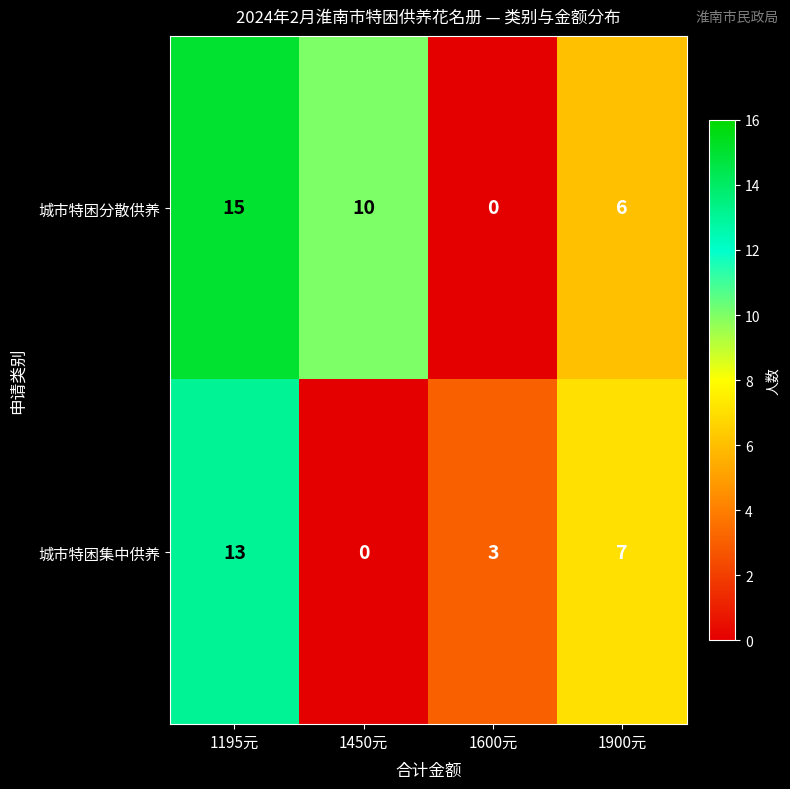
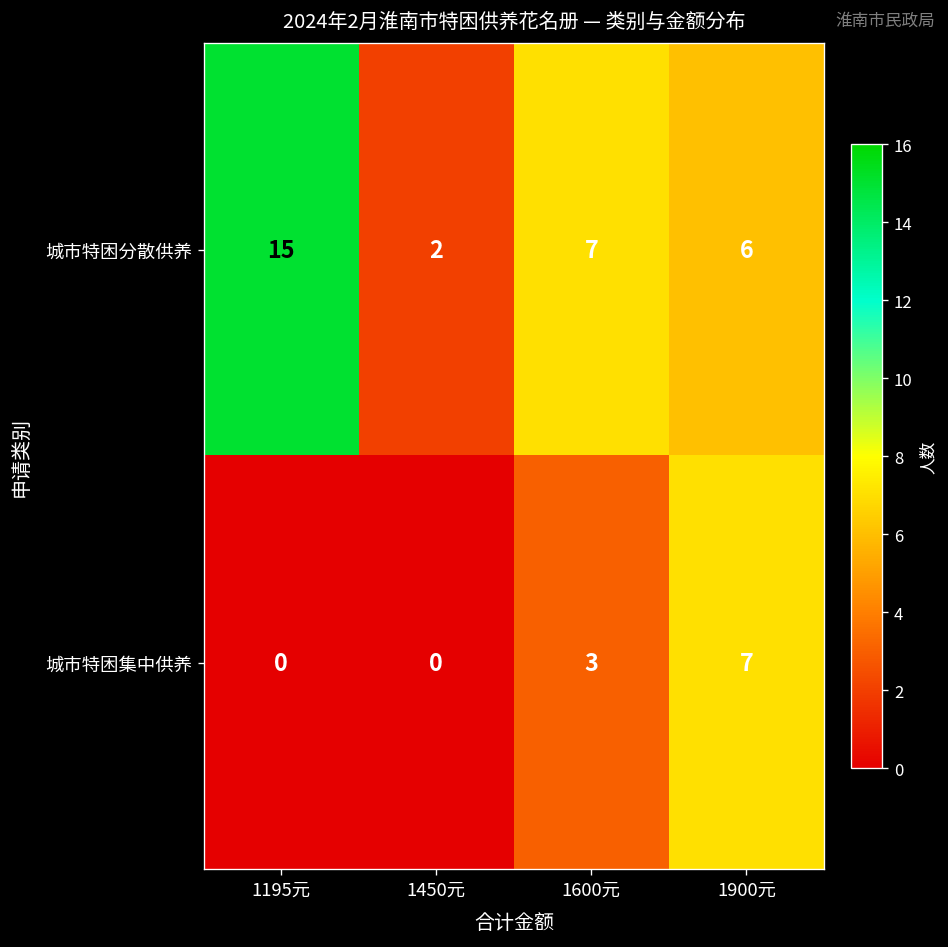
城市特困分散供养, 1450元: 10 -> 2
城市特困分散供养, 1600元: 0 -> 7
城市特困集中供养, 1195元: 13 -> 0
